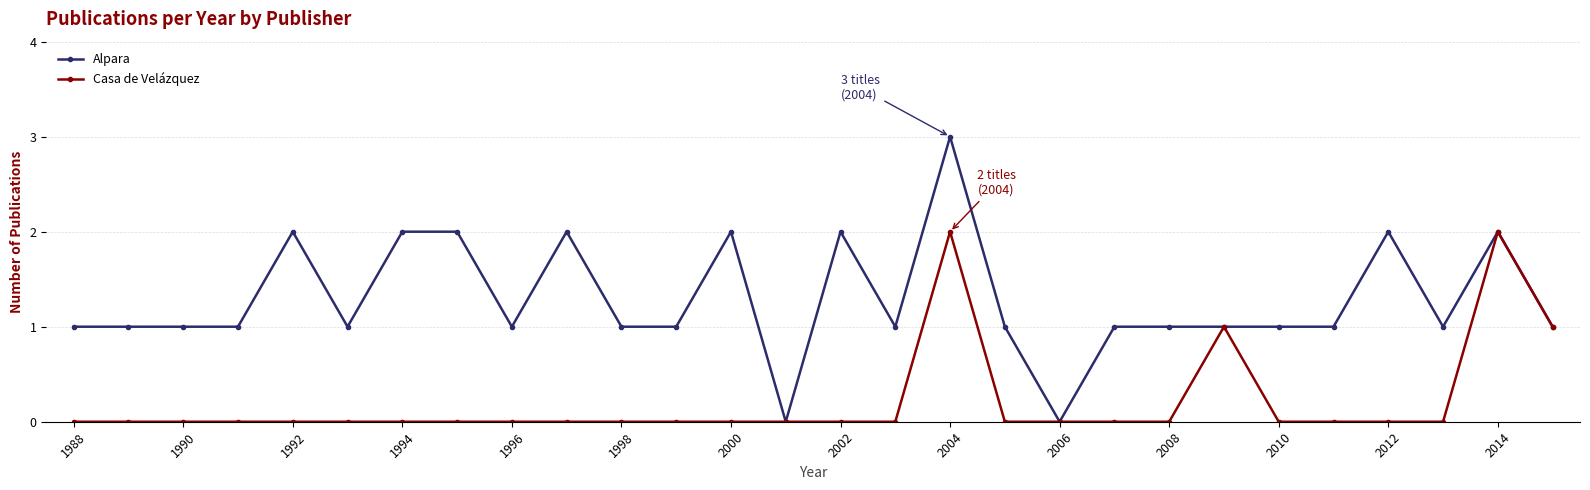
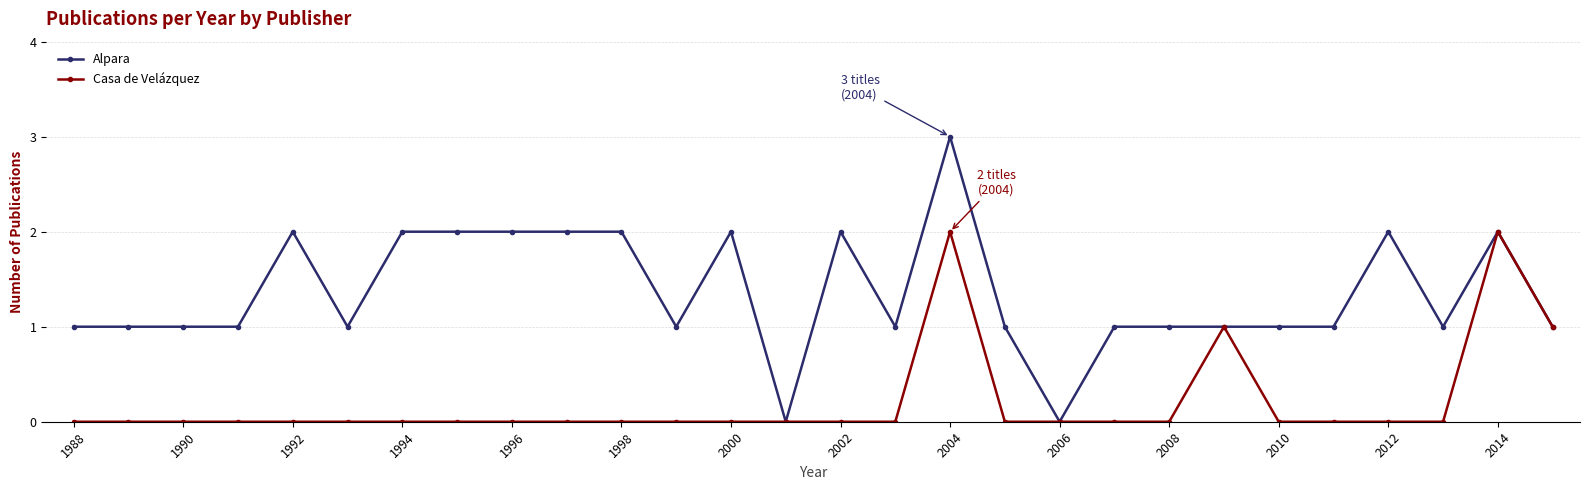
Alpara, 1996: 1 -> 2
Alpara, 1998: 1 -> 2
